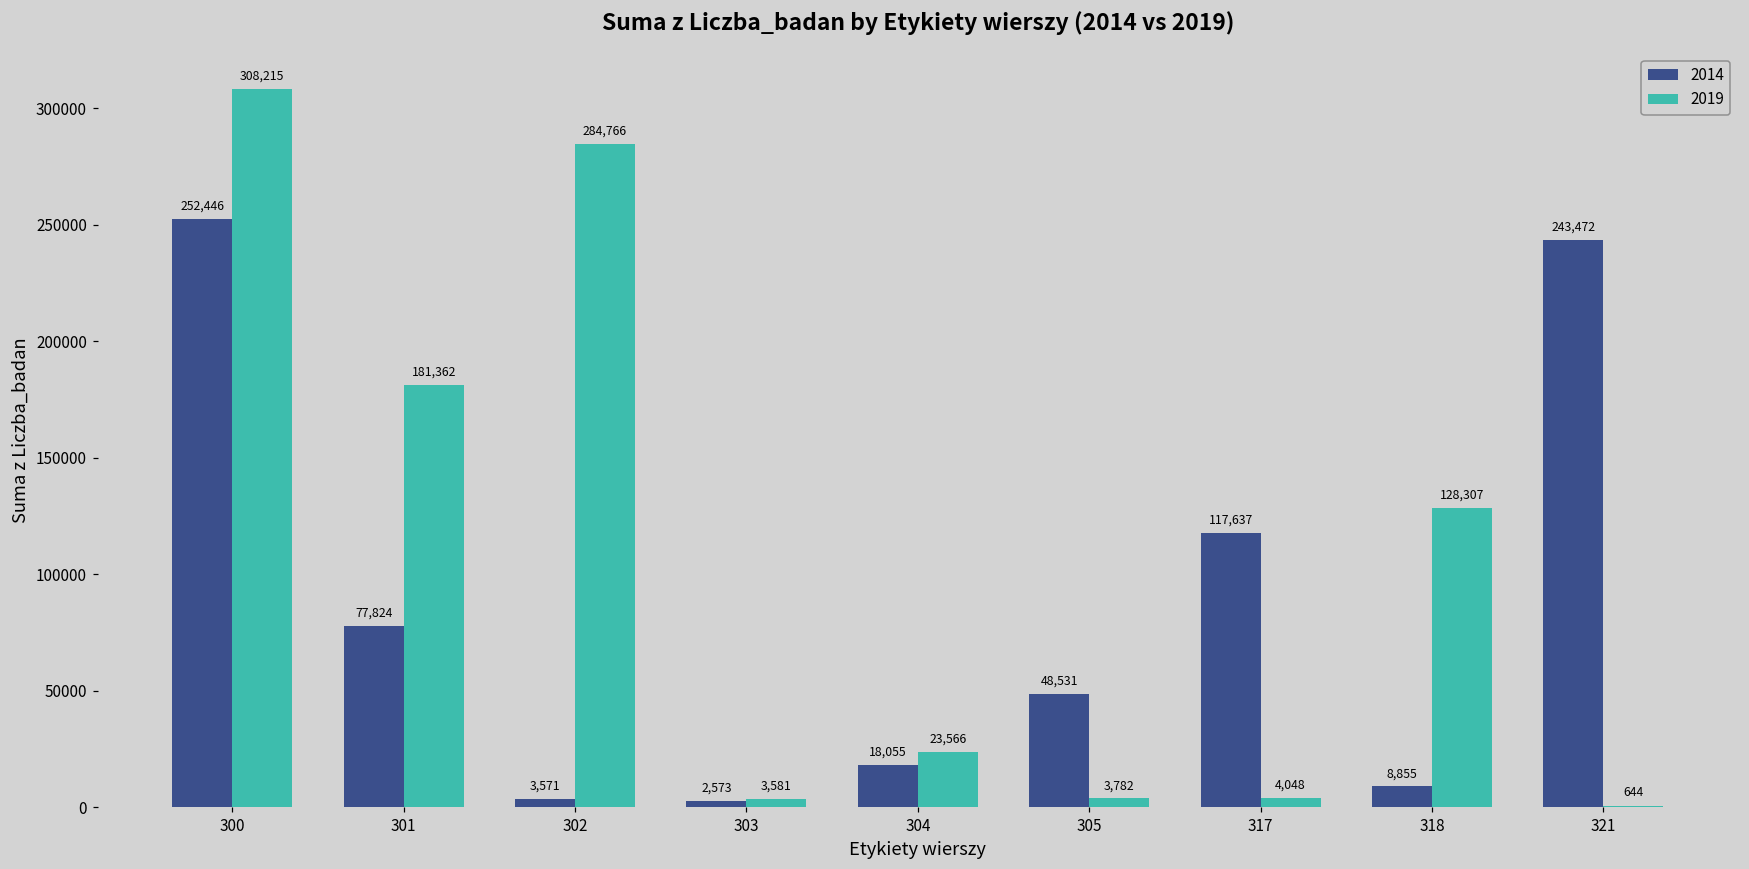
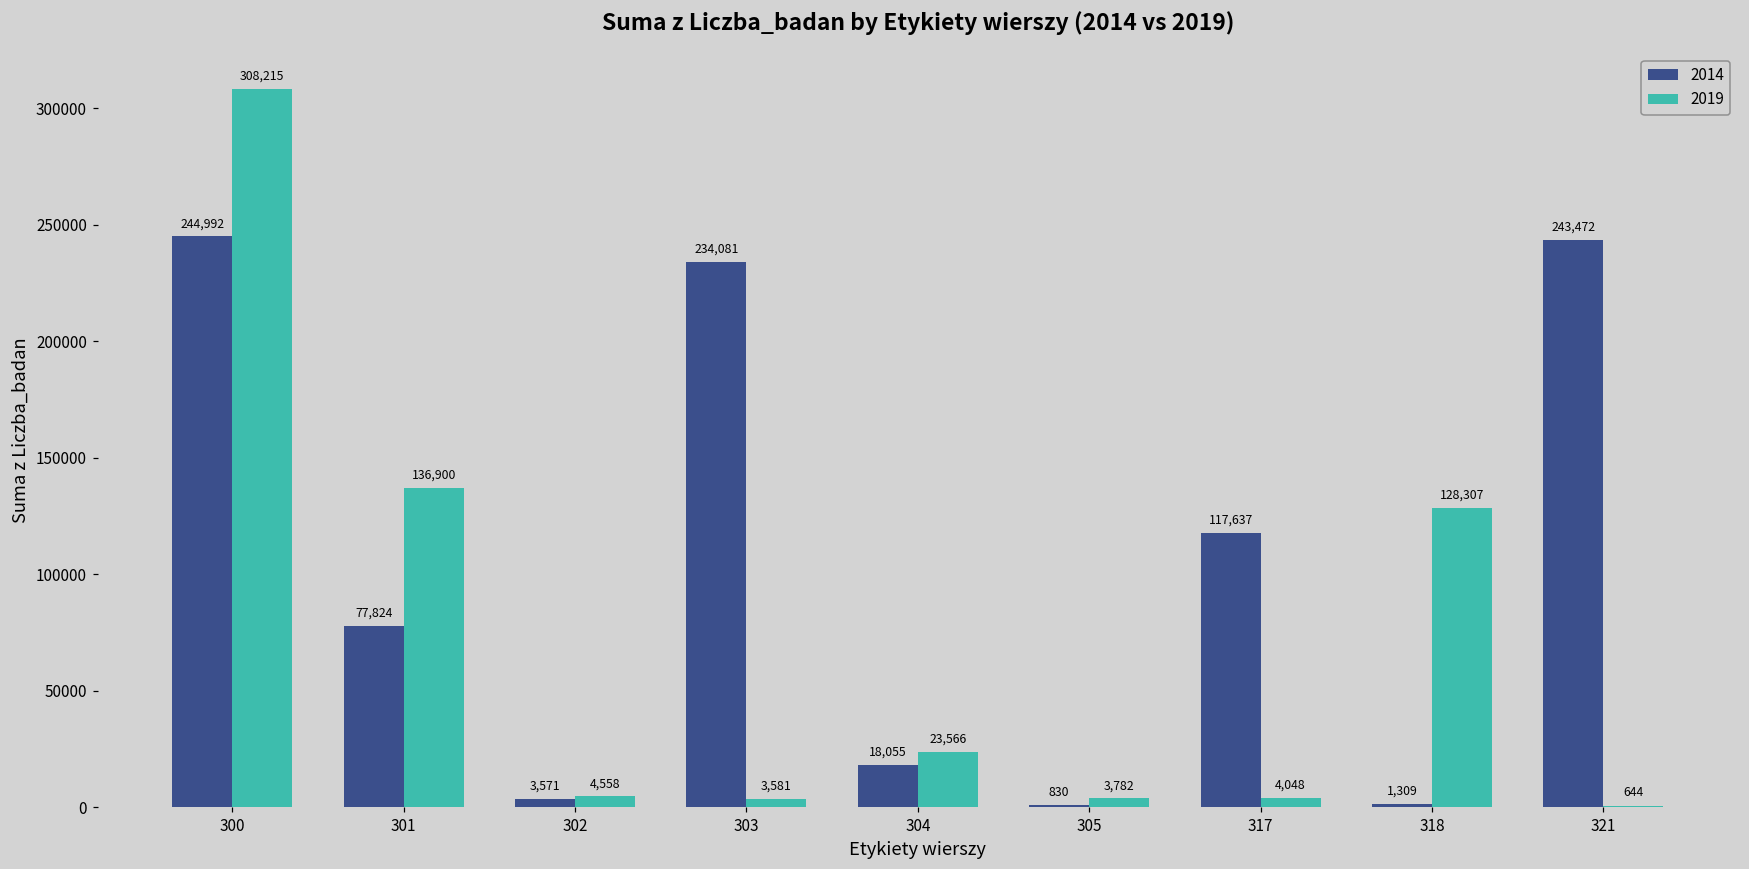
2014, 300: 252,446 -> 244,992
2019, 301: 181,362 -> 136,900
2019, 302: 284,766 -> 4,558
2014, 303: 2,573 -> 234,081
2014, 305: 48,531 -> 830
2014, 318: 8,855 -> 1,309
